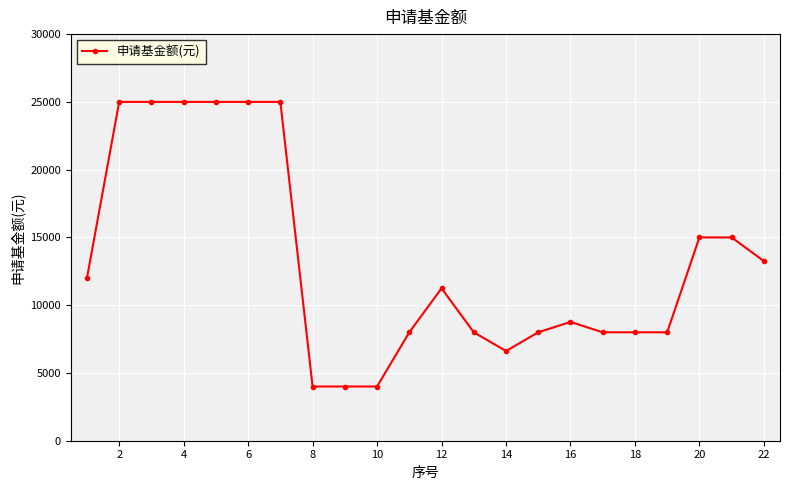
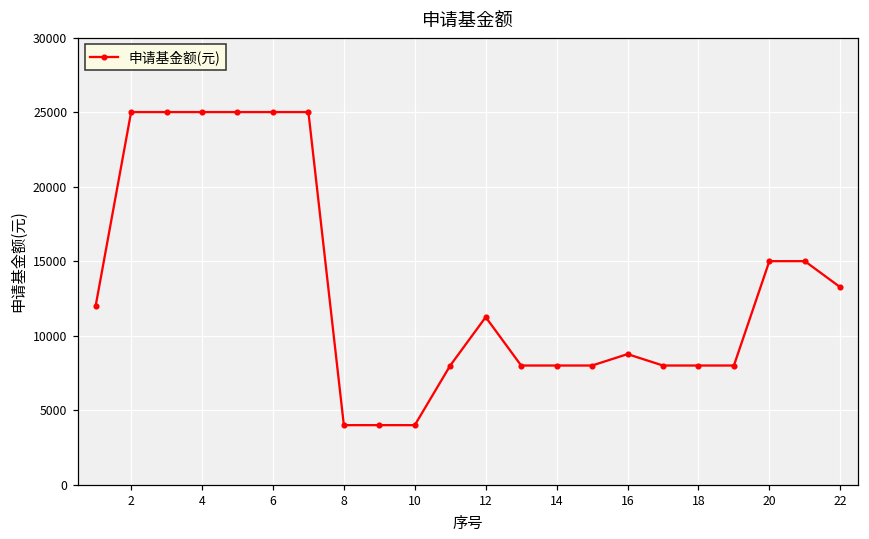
14: 6600 -> 8000
